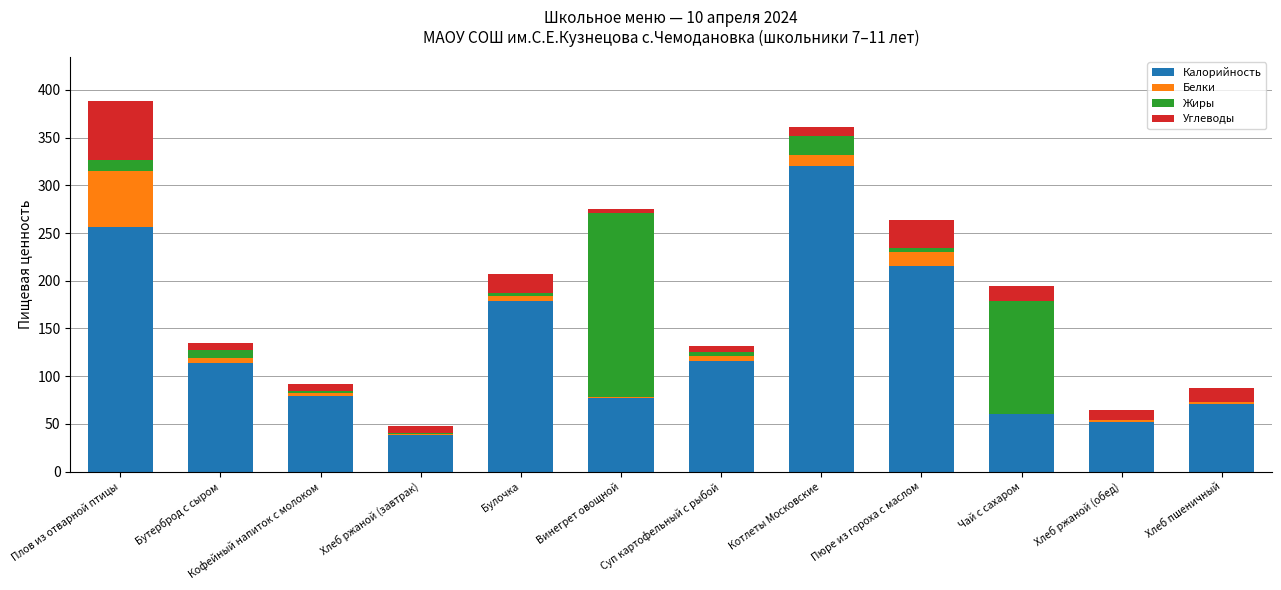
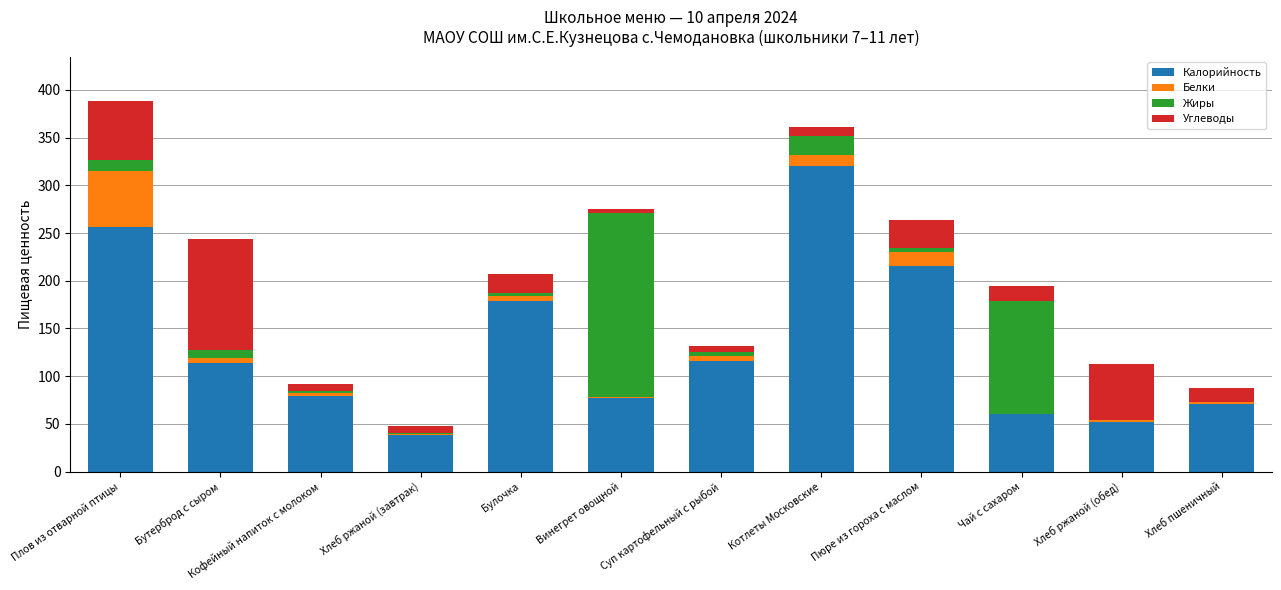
Углеводы, Бутерброд с сыром: 10 -> 120
Углеводы, Хлеб ржаной (обед): 10 -> 60
